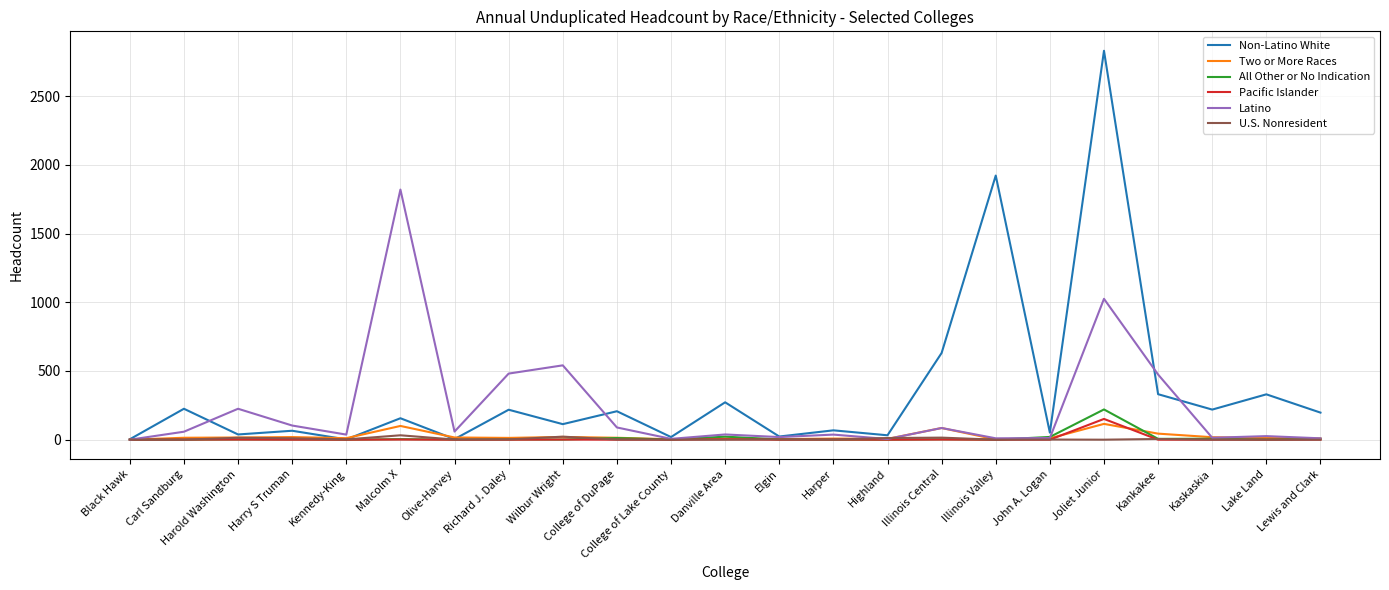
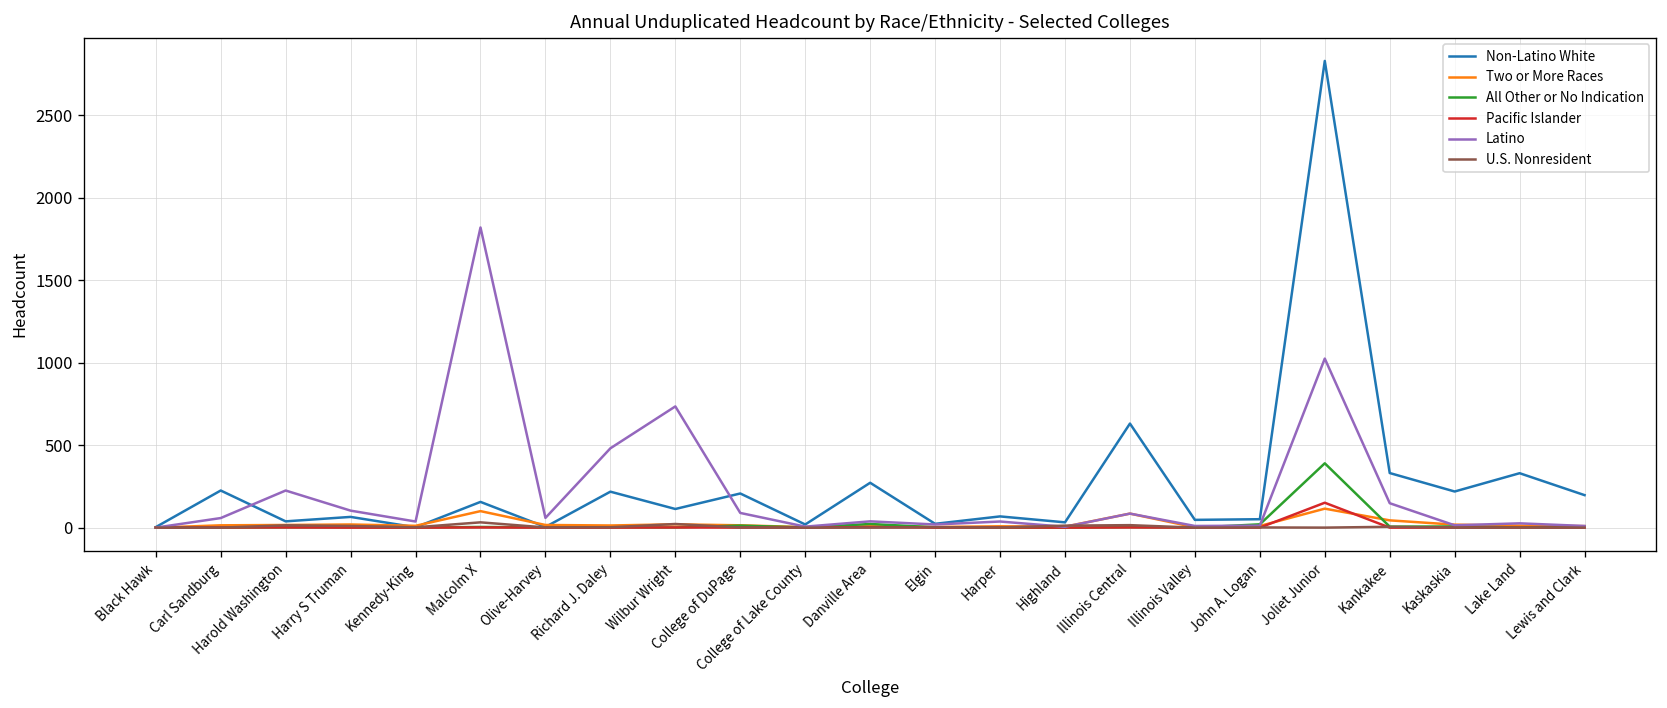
Latino, Wilbur Wright: 540 -> 740
Non-Latino White, Illinois Valley: 1920 -> 50
All Other or No Indication, Joliet Junior: 220 -> 390
Latino, Kankakee: 470 -> 150
